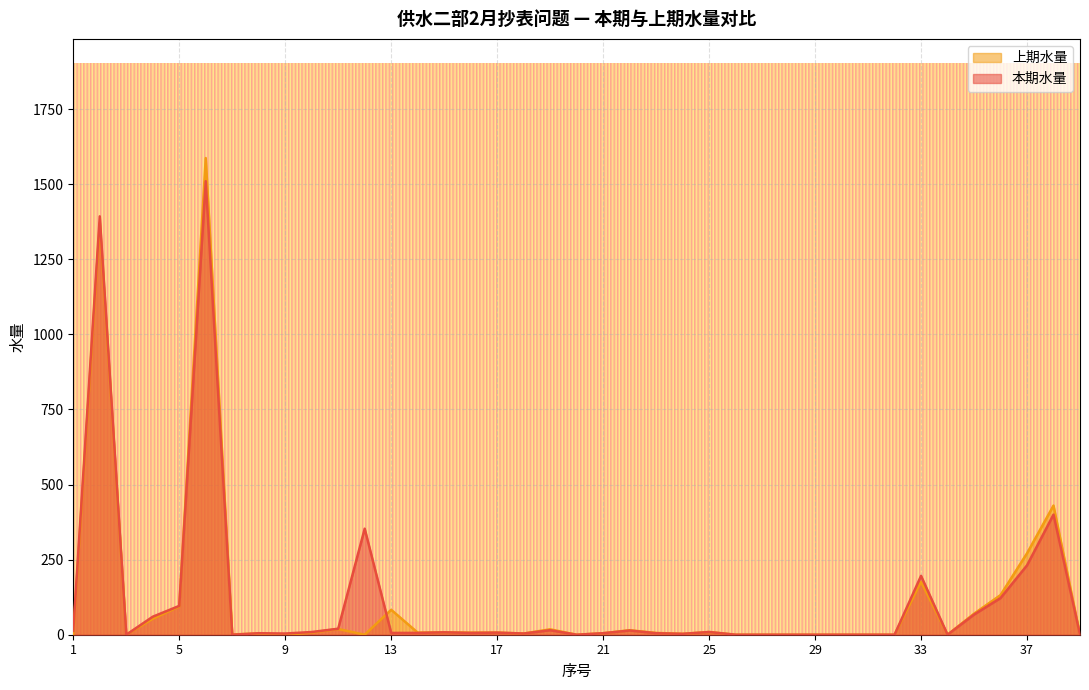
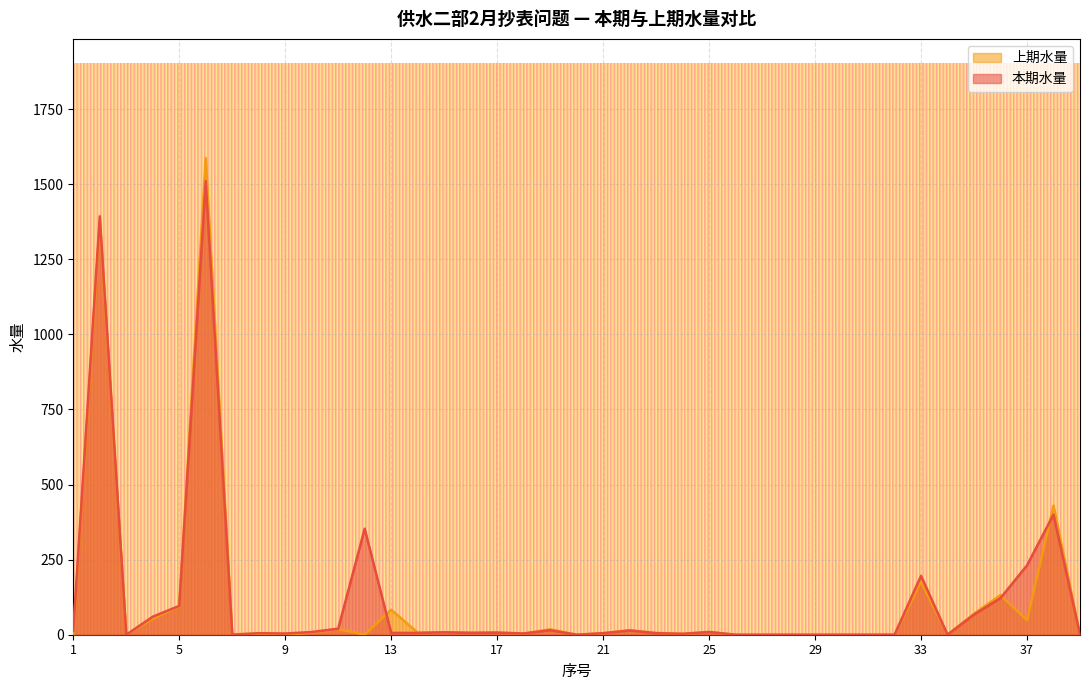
上期水量, 37: 270 -> 50
